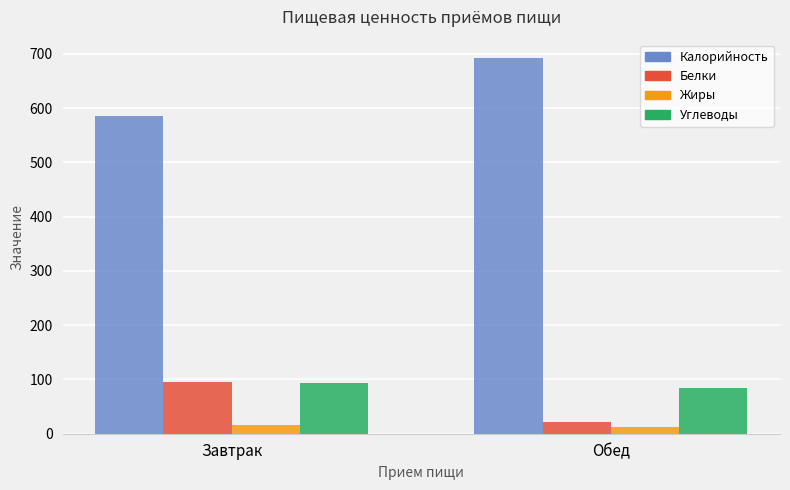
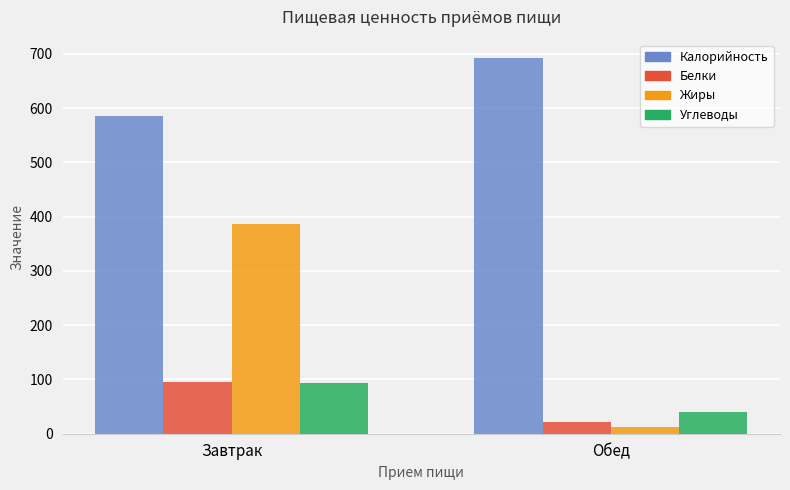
Жиры, Завтрак: 20 -> 390
Углеводы, Обед: 90 -> 40
